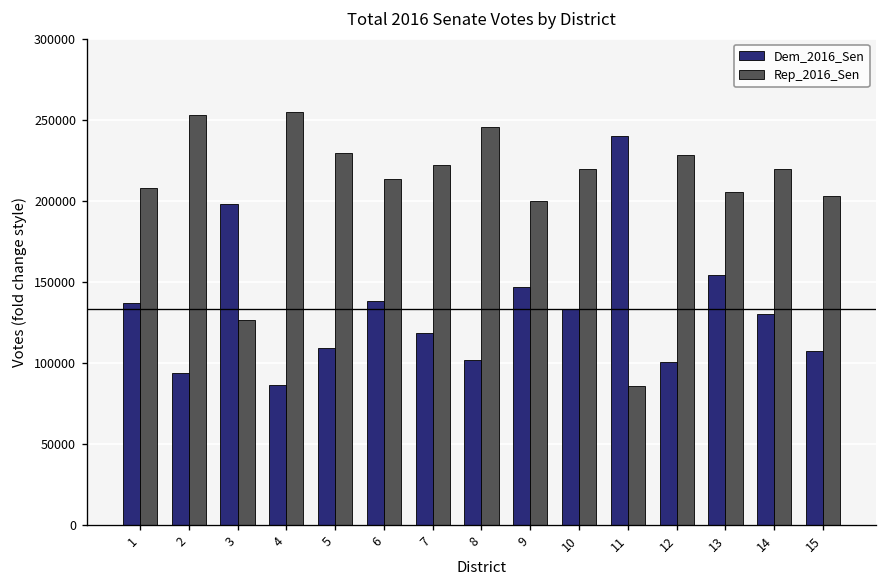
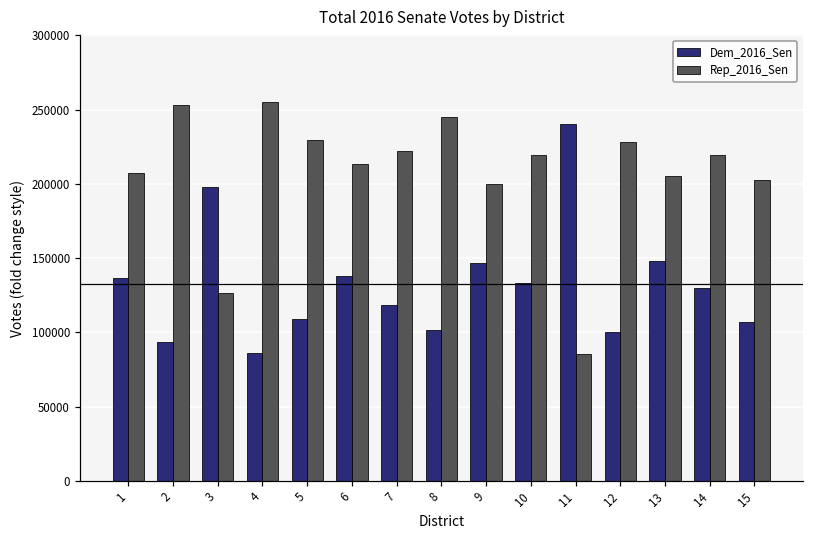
Dem_2016_Sen, 13: 154000 -> 148000
